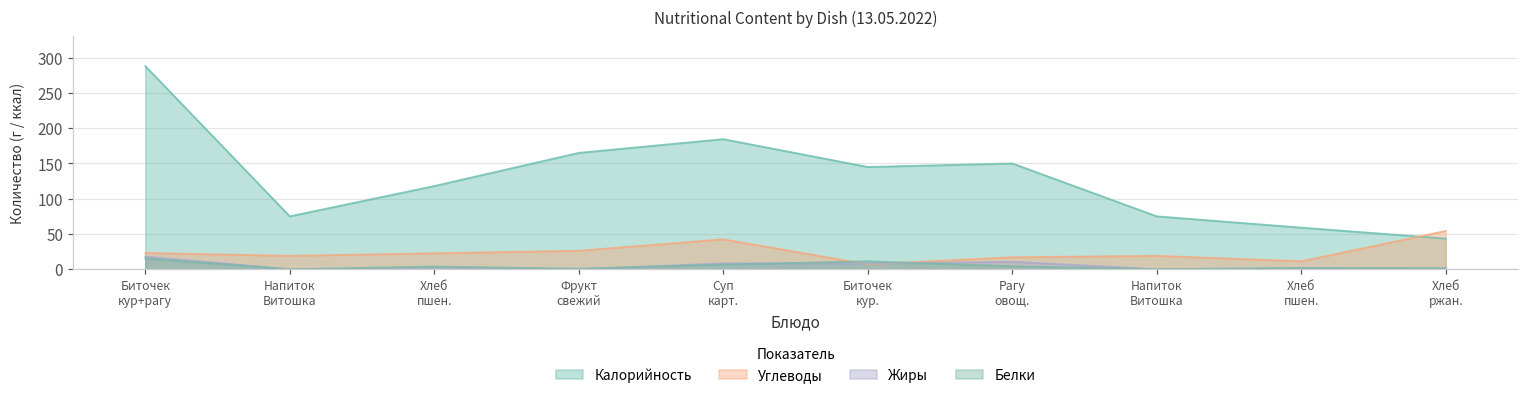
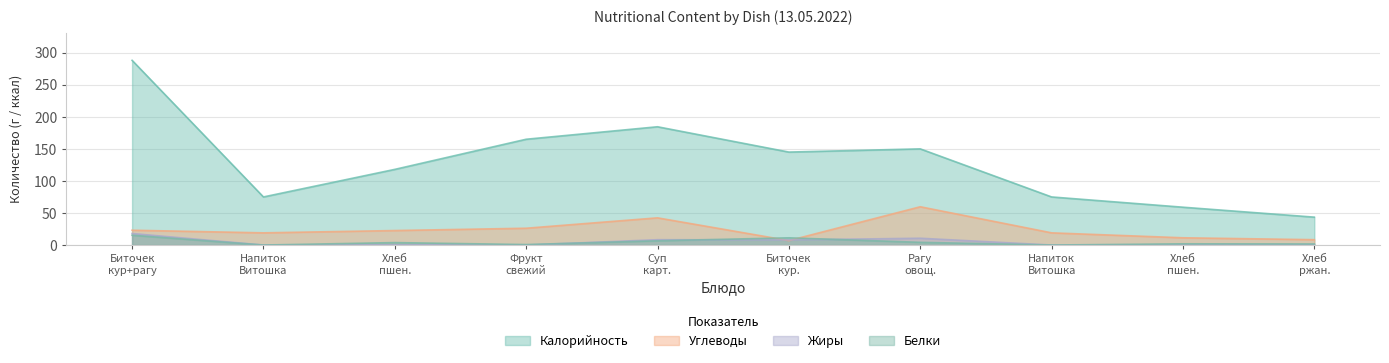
Углеводы, Рагу овощ.: 20 -> 60
Углеводы, Хлеб ржан.: 50 -> 10
